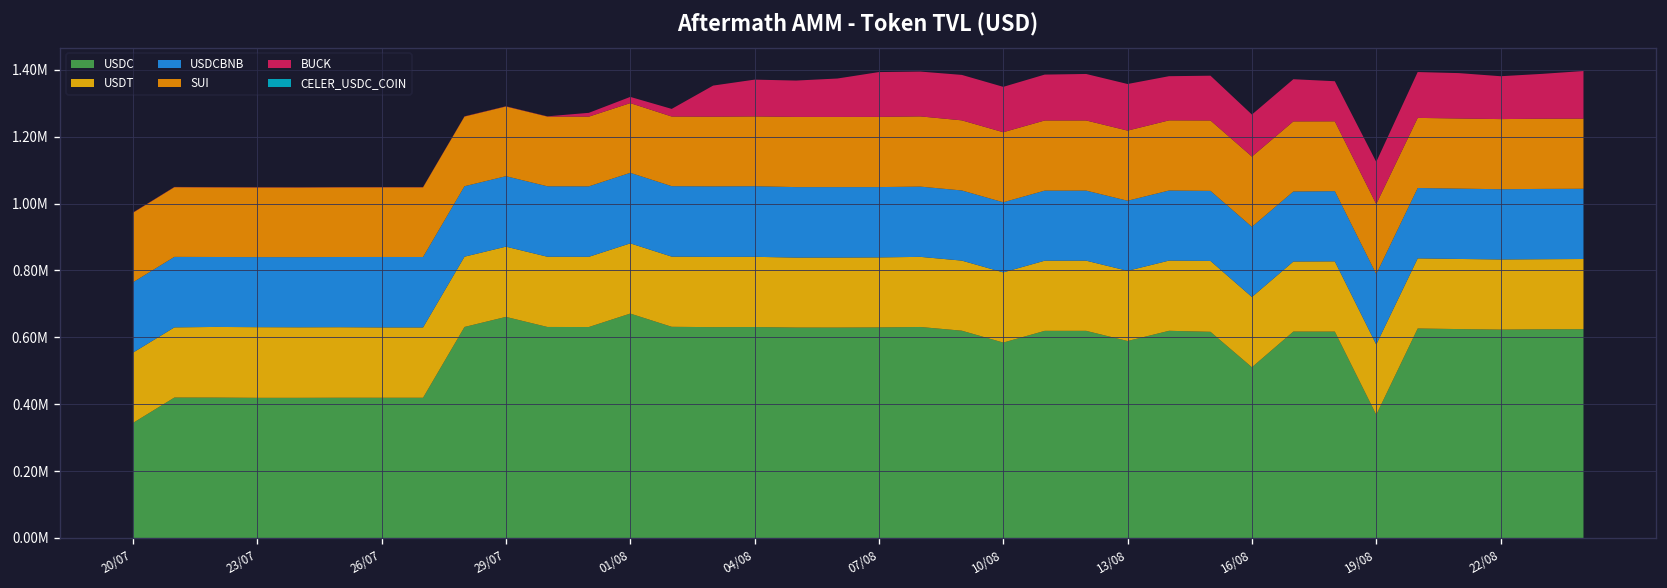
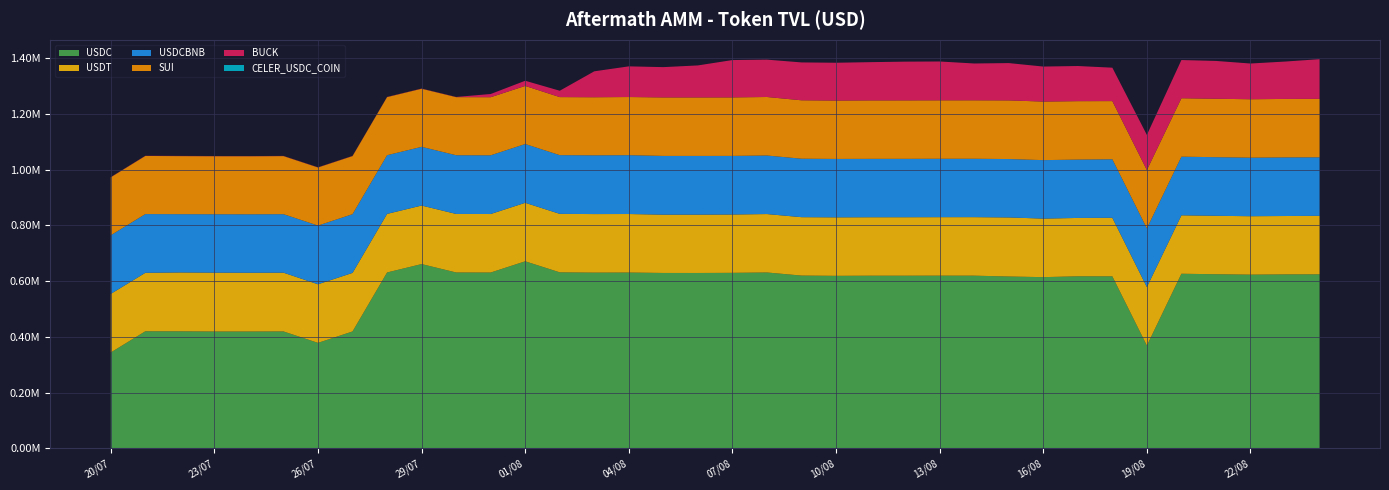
USDC, 26/07: 420000 -> 380000
USDC, 10/08: 580000 -> 620000
USDC, 13/08: 590000 -> 620000
USDC, 16/08: 510000 -> 610000
